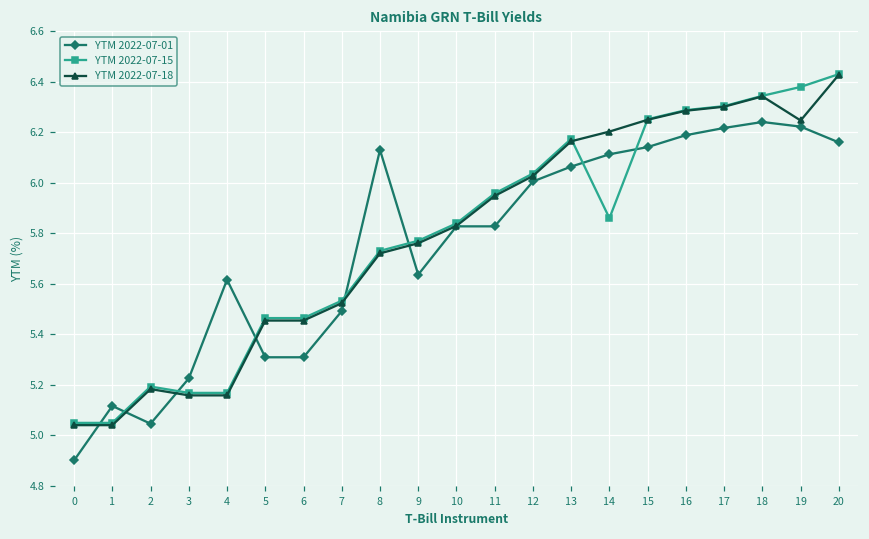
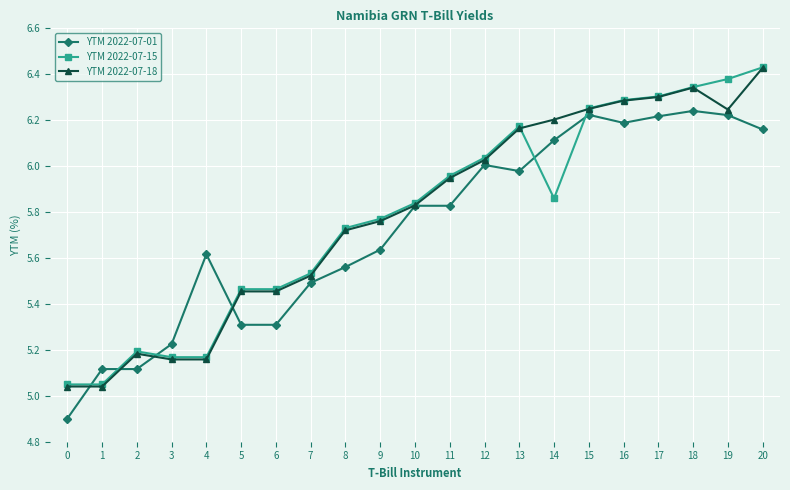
YTM 2022-07-01, 2: 5.05 -> 5.12
YTM 2022-07-01, 8: 6.13 -> 5.56
YTM 2022-07-01, 13: 6.06 -> 5.98
YTM 2022-07-01, 15: 6.14 -> 6.22
